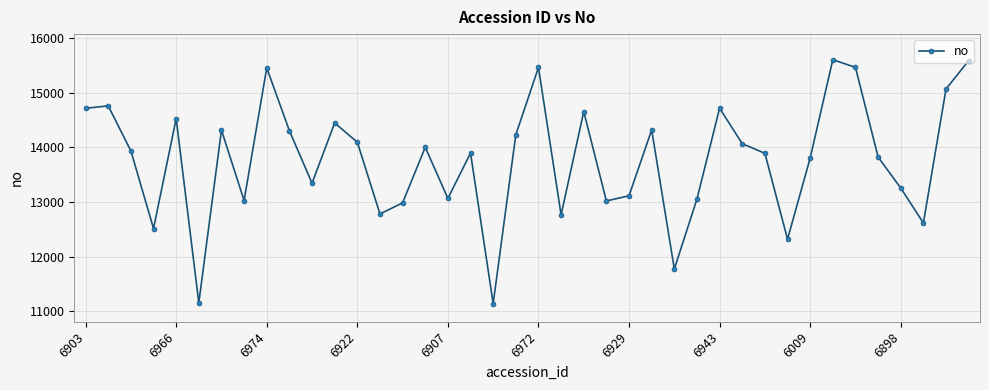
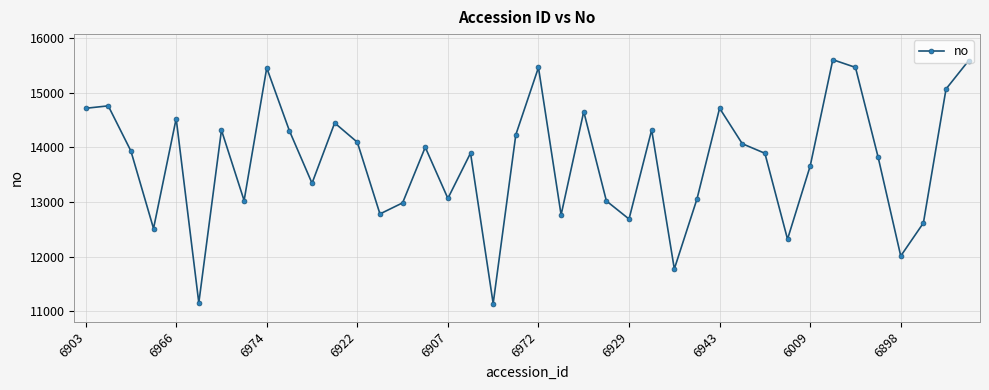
6929: 13100 -> 12700
6009: 13800 -> 13700
6898: 13300 -> 12000
